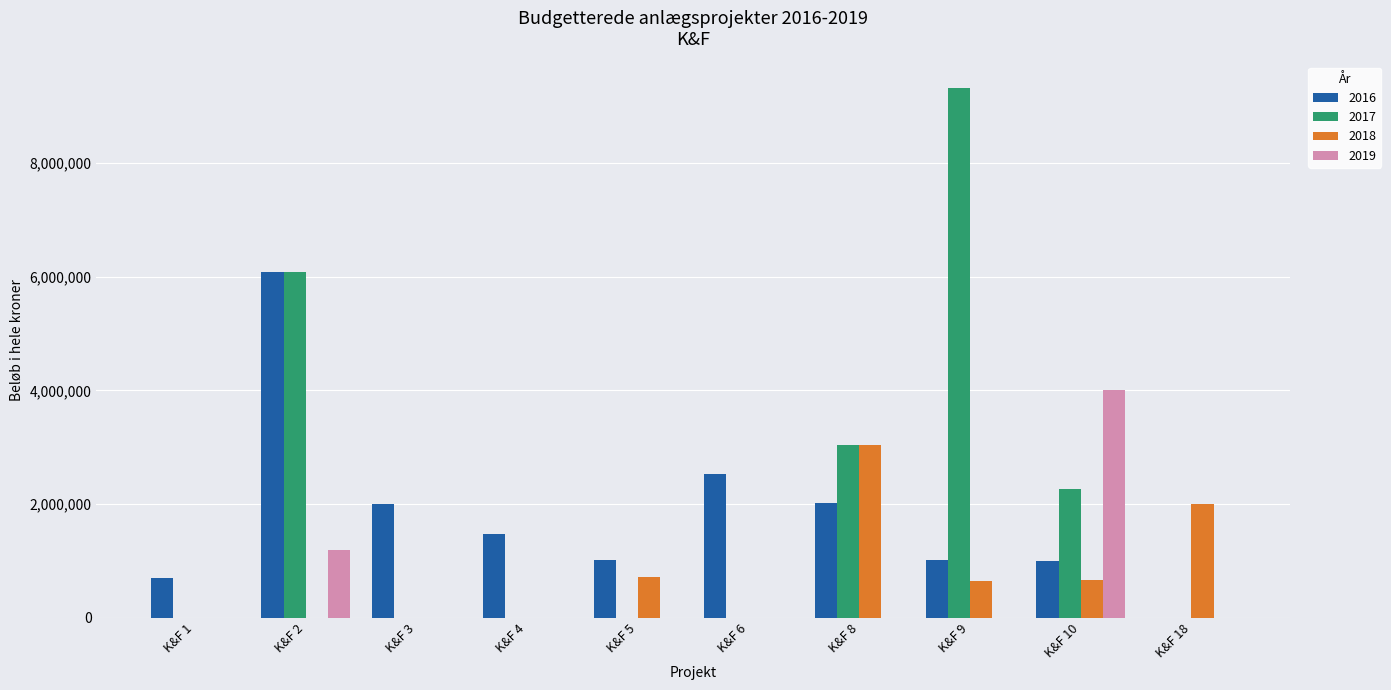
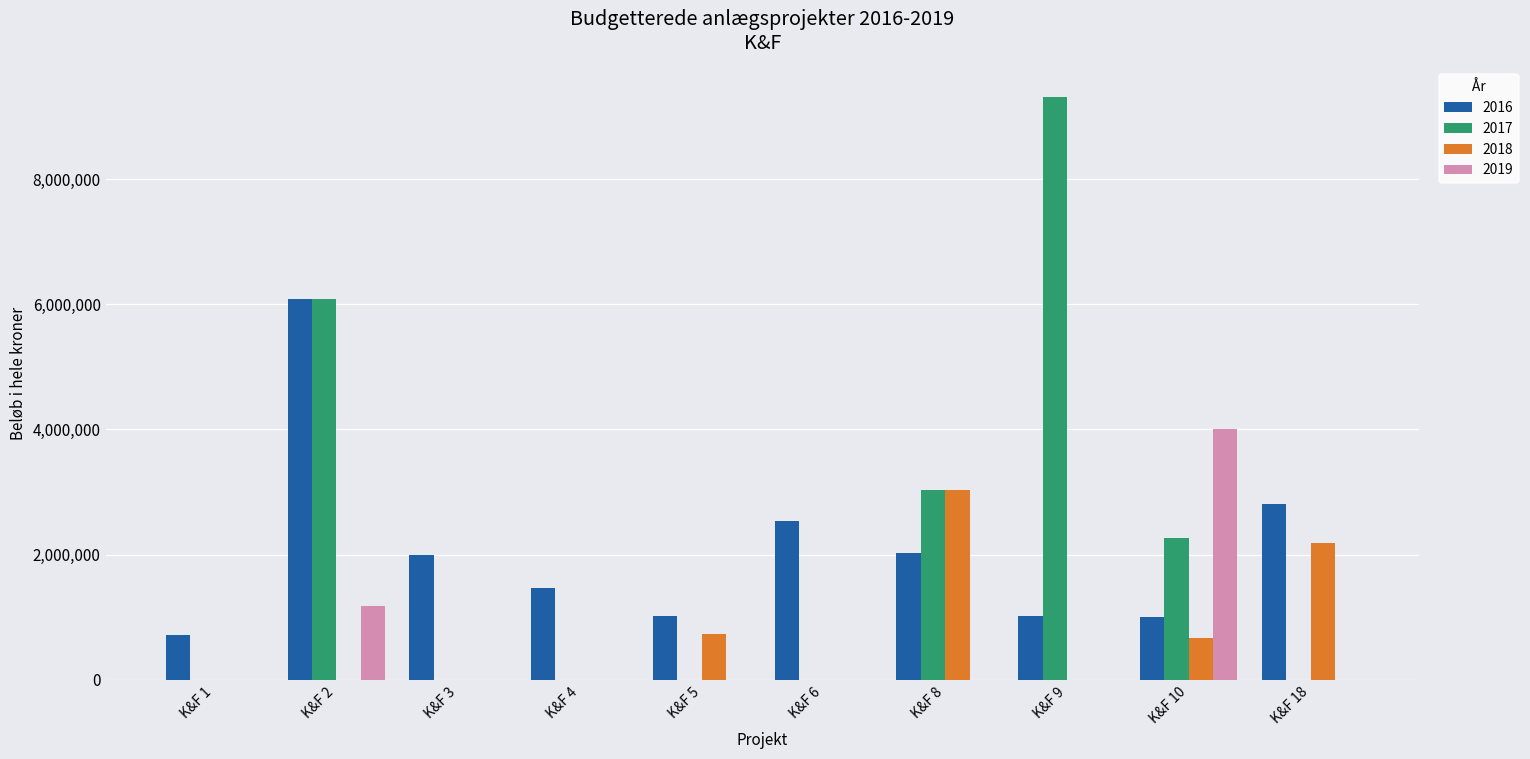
2018, K&F 9: 600,000 -> 0
2016, K&F 18: 0 -> 2,800,000
2018, K&F 18: 2,000,000 -> 2,200,000
